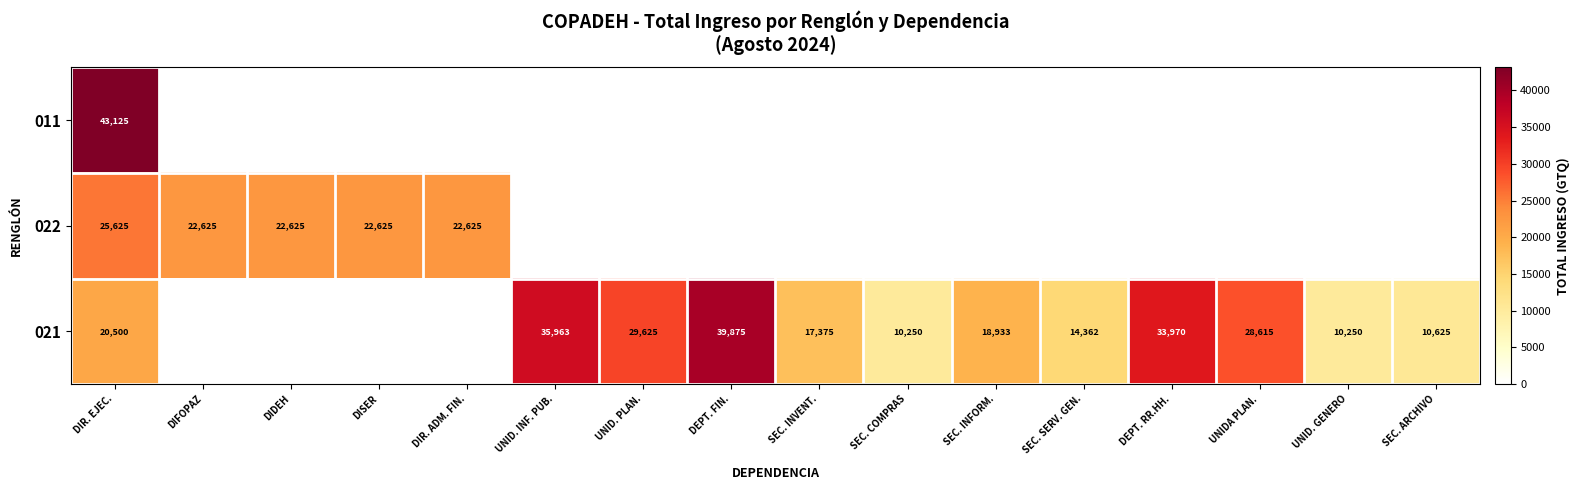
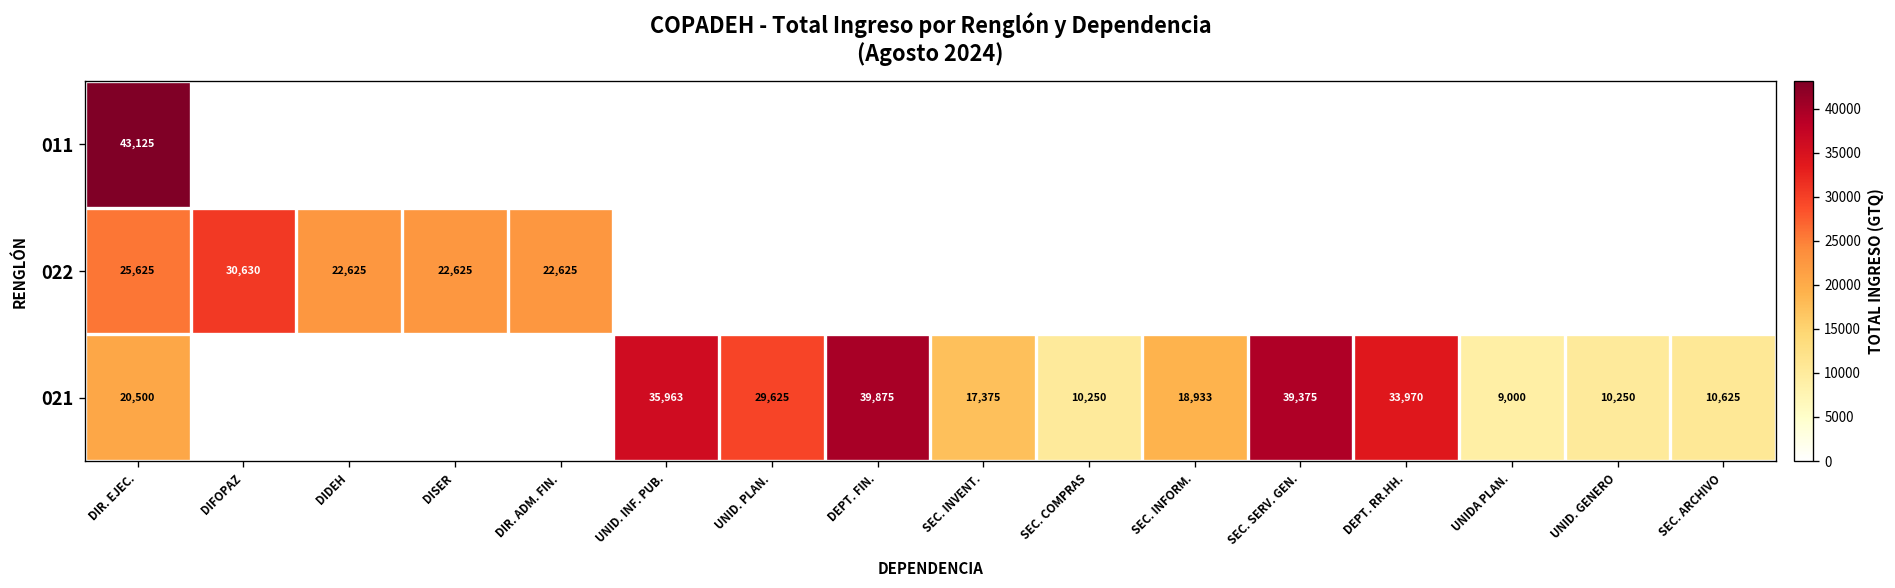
022, DIFOPAZ: 22,625 -> 30,630
021, SEC. SERV. GEN.: 14,362 -> 39,375
021, UNIDA PLAN.: 28,615 -> 9,000
